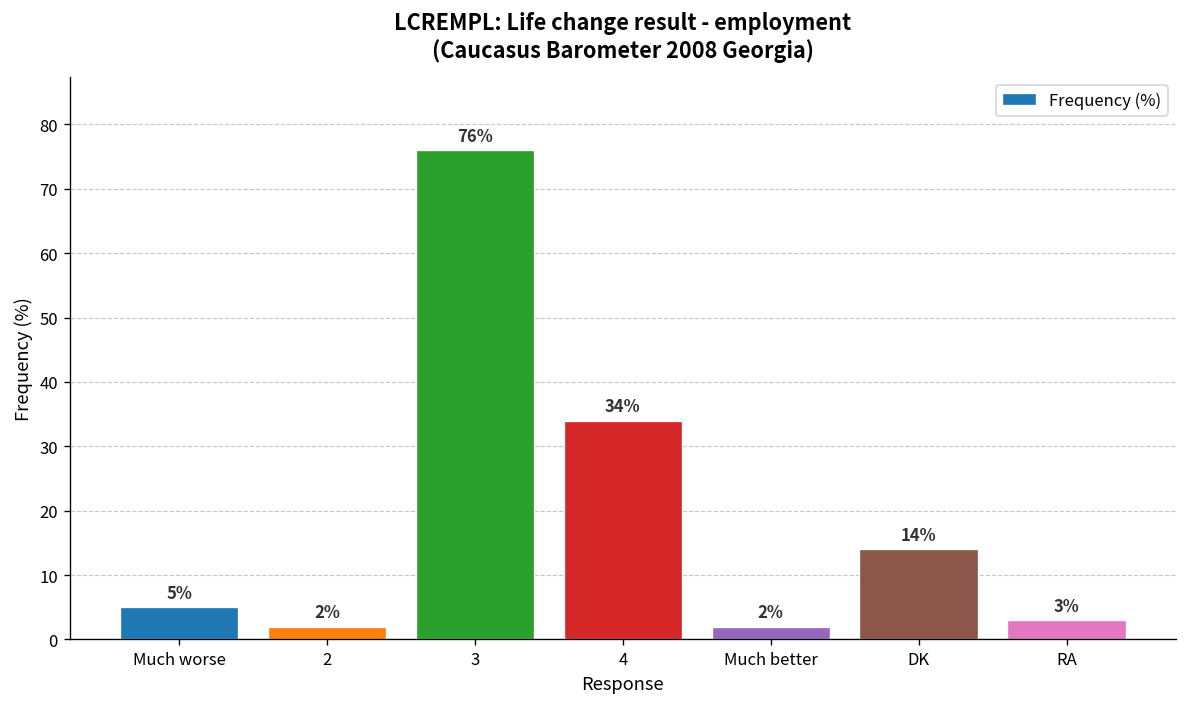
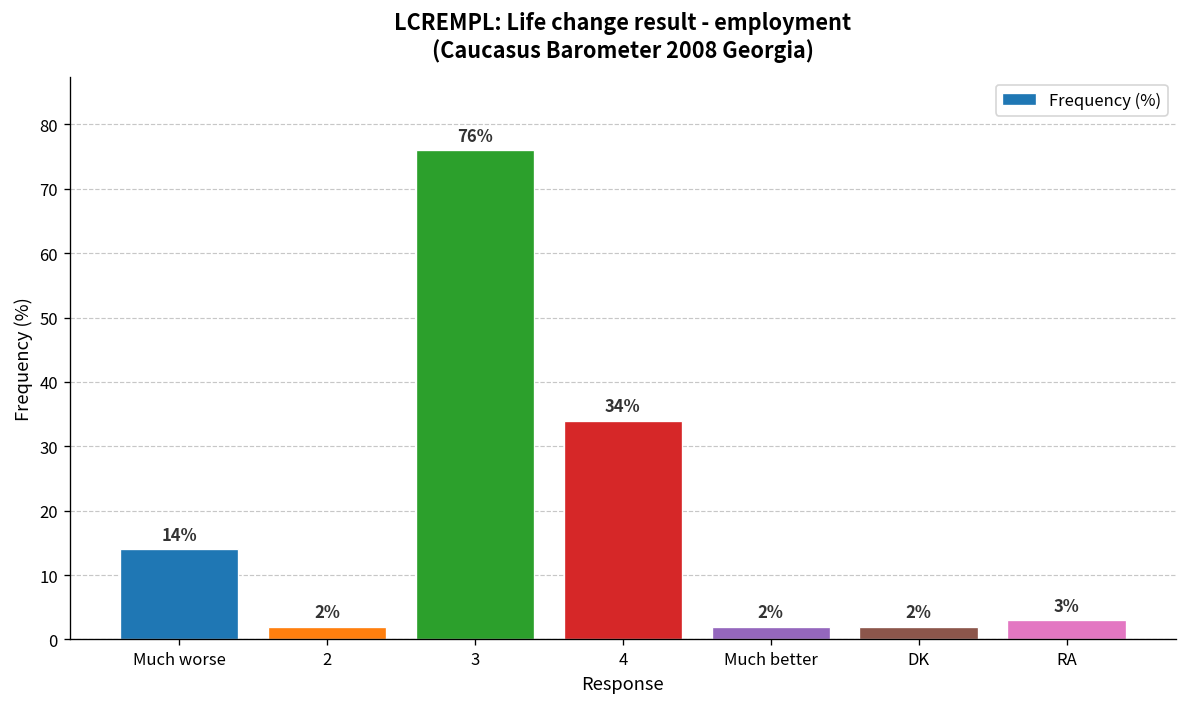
Much worse: 5% -> 14%
DK: 14% -> 2%
